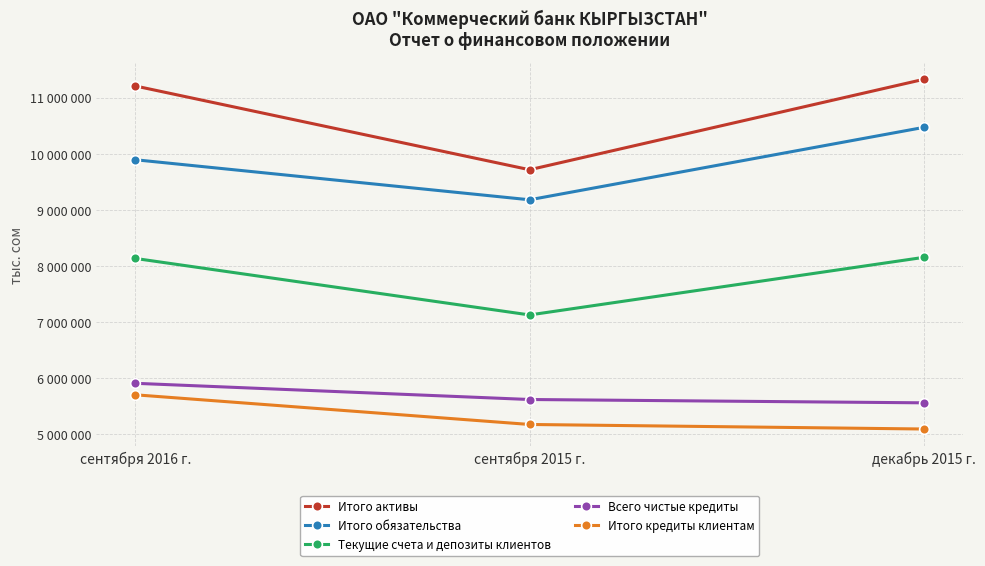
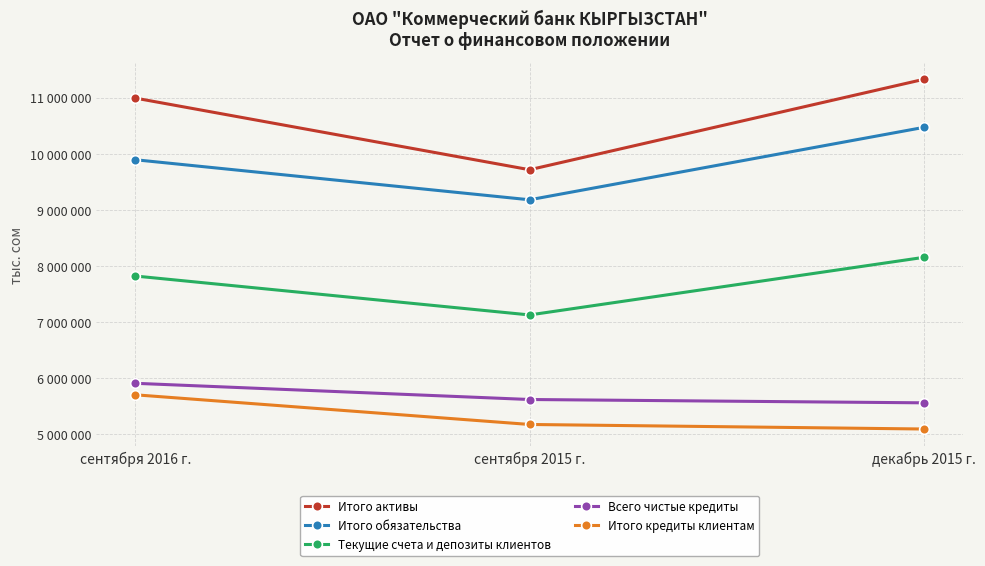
Итого активы, сентября 2016 г.: 11200000 -> 11000000
Текущие счета и депозиты клиентов, сентября 2016 г.: 8100000 -> 7800000
